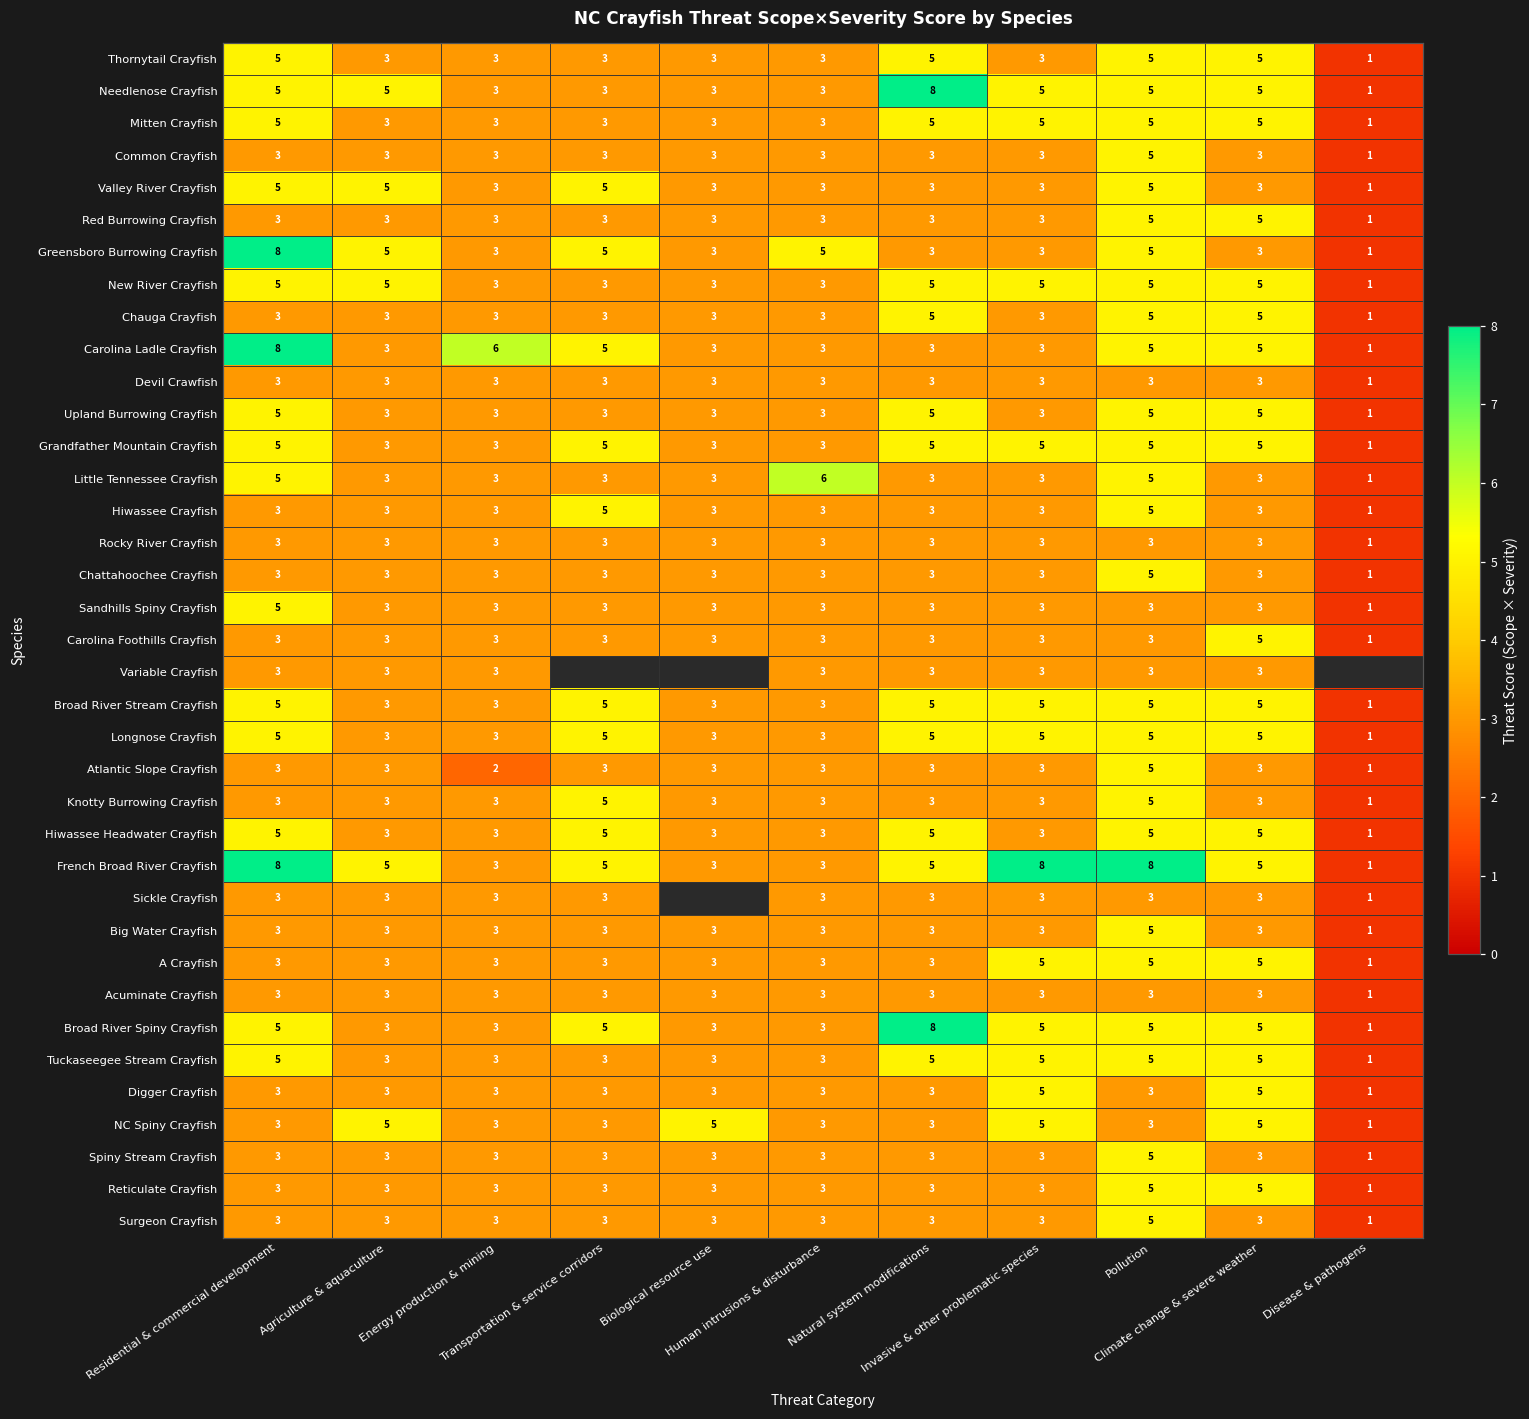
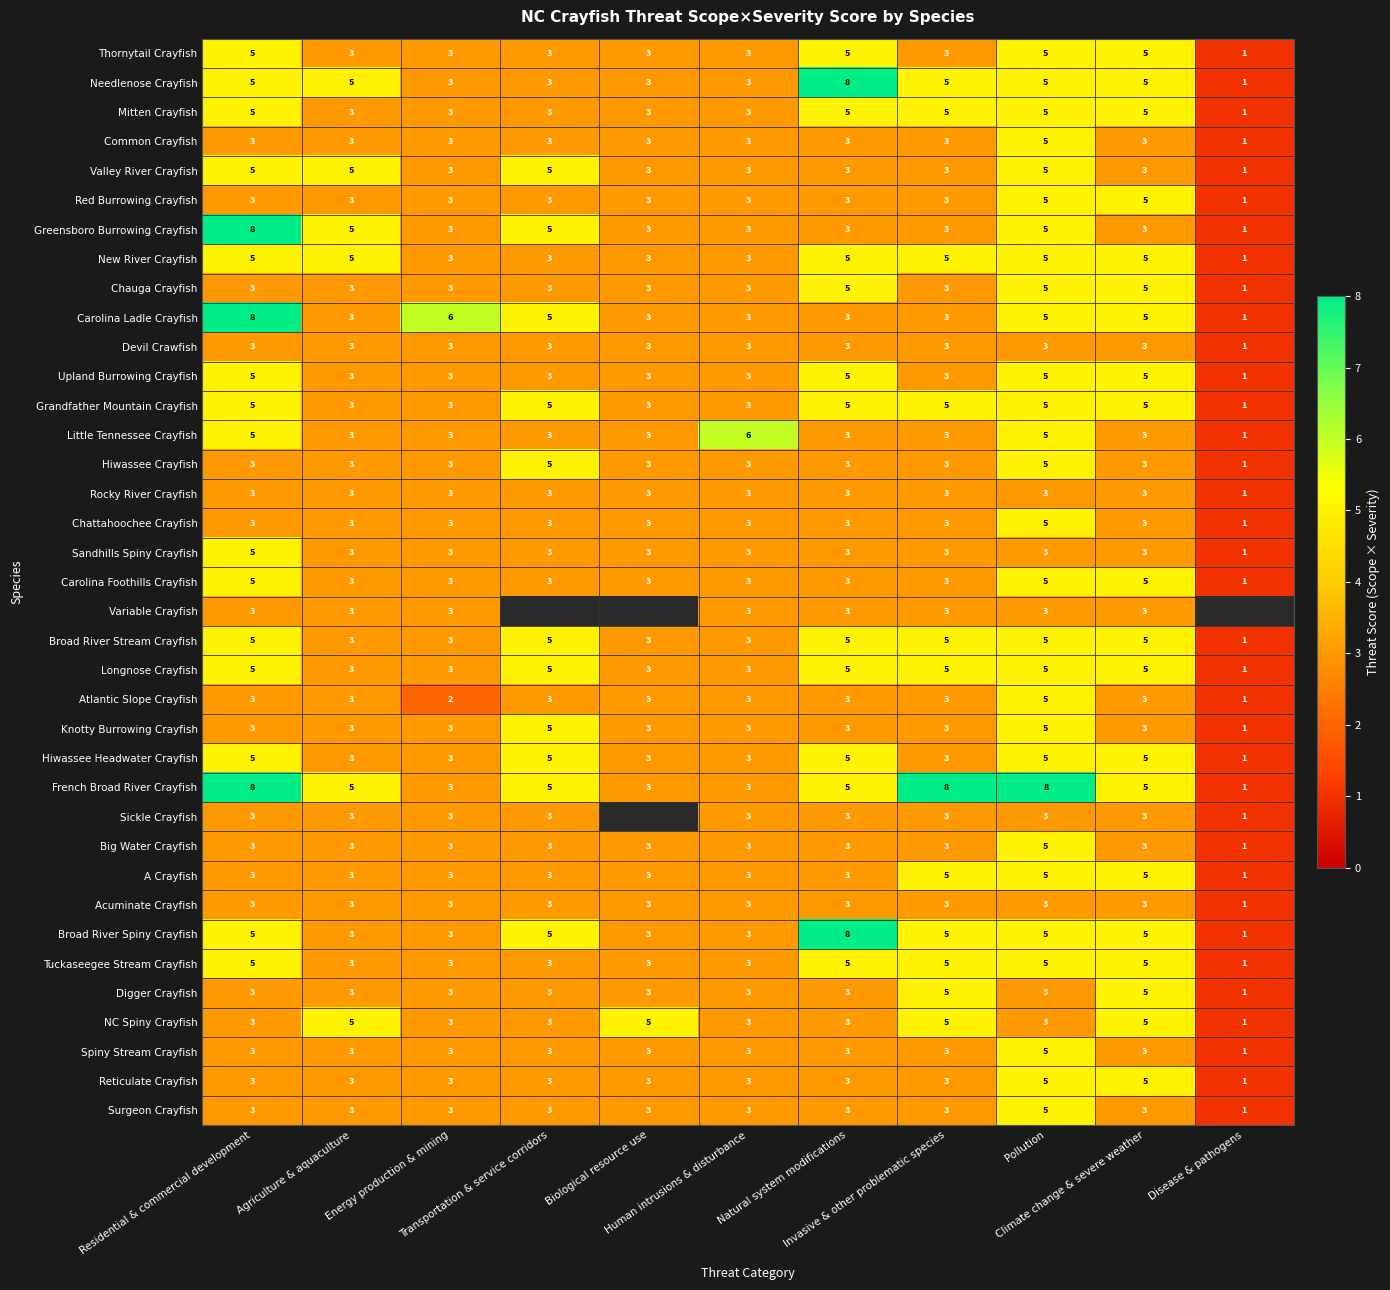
Greensboro Burrowing Crayfish, Human intrusions & disturbance: 5 -> 3
Carolina Foothills Crayfish, Residential & commercial development: 3 -> 5
Carolina Foothills Crayfish, Pollution: 3 -> 5
